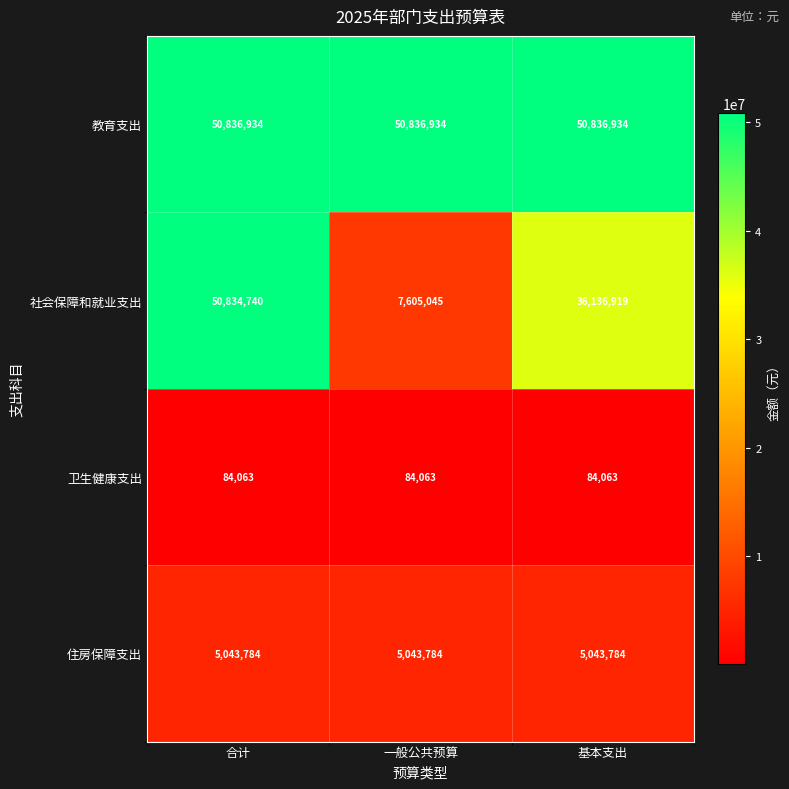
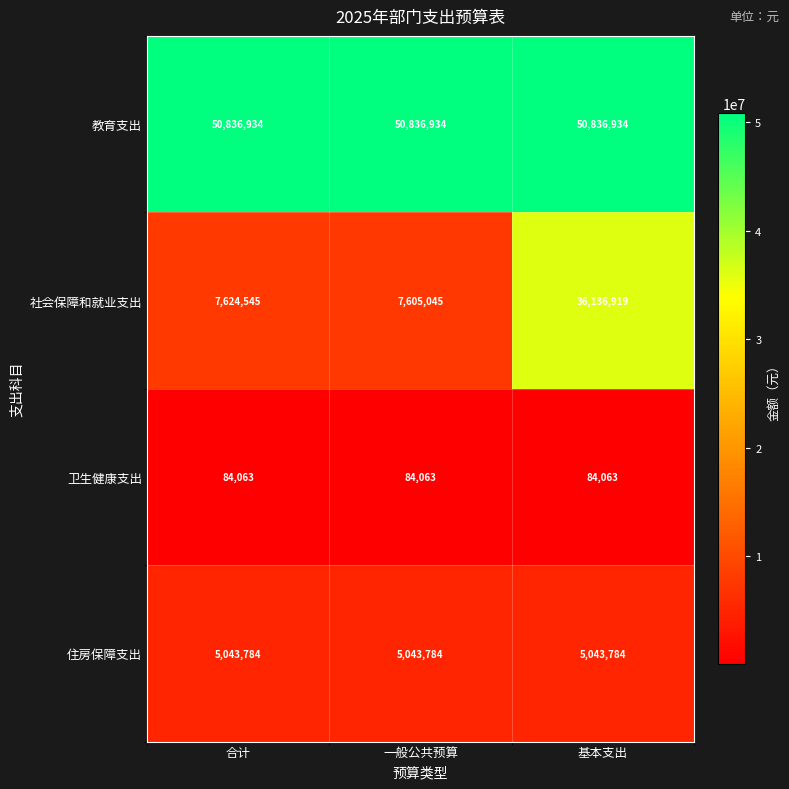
社会保障和就业支出, 合计: 50,834,740 -> 7,624,545
